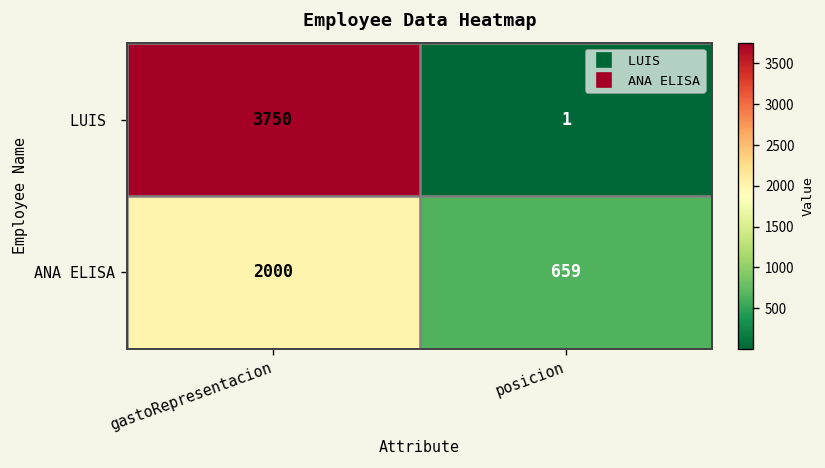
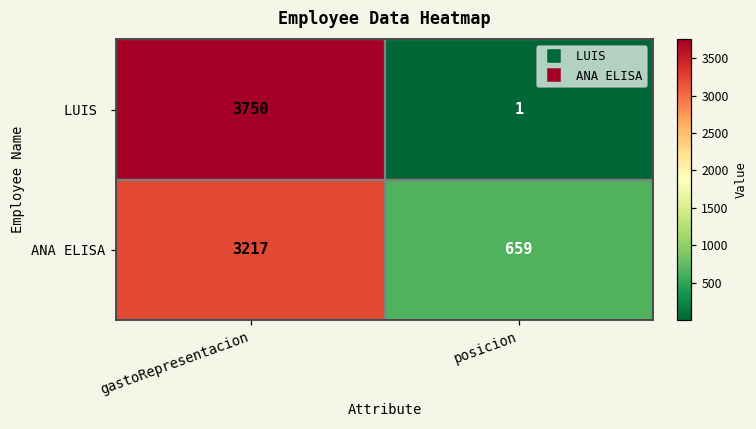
ANA ELISA, gastoRepresentacion: 2000 -> 3217
